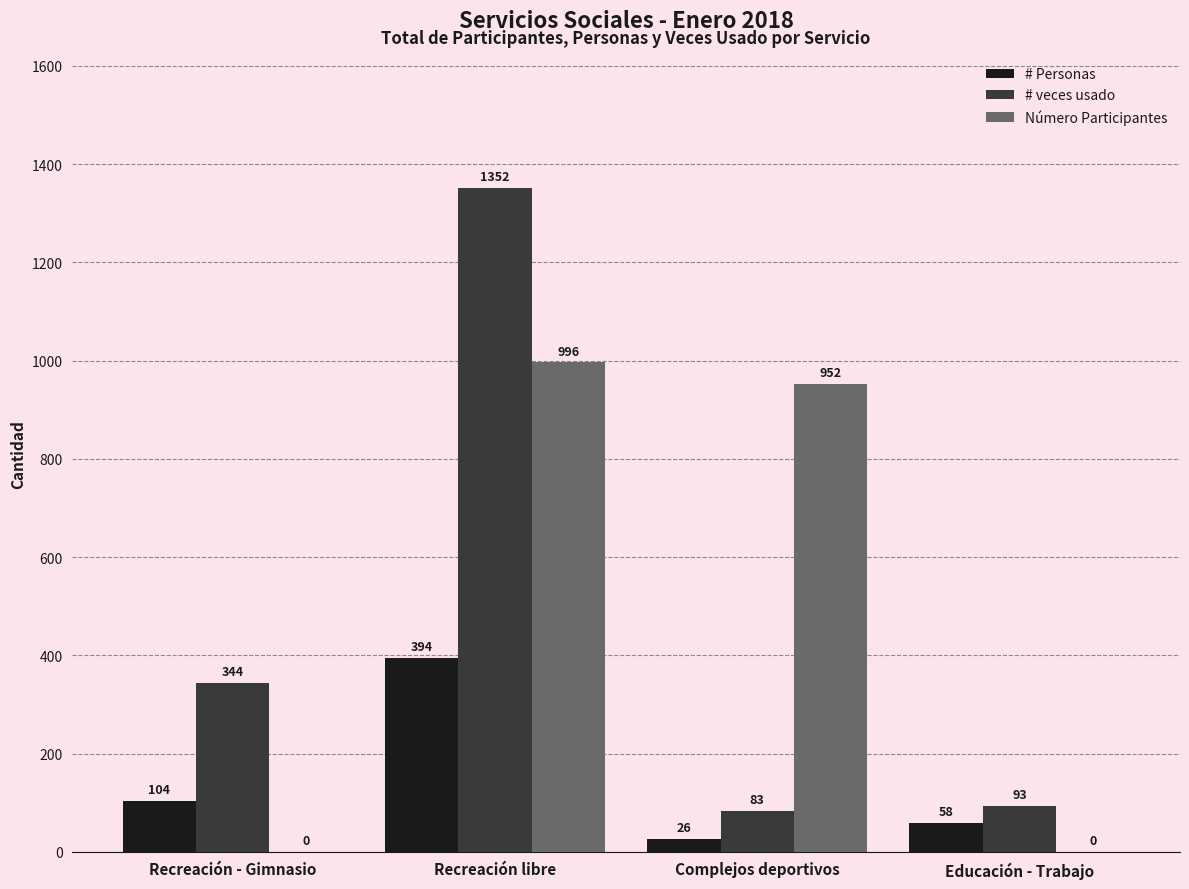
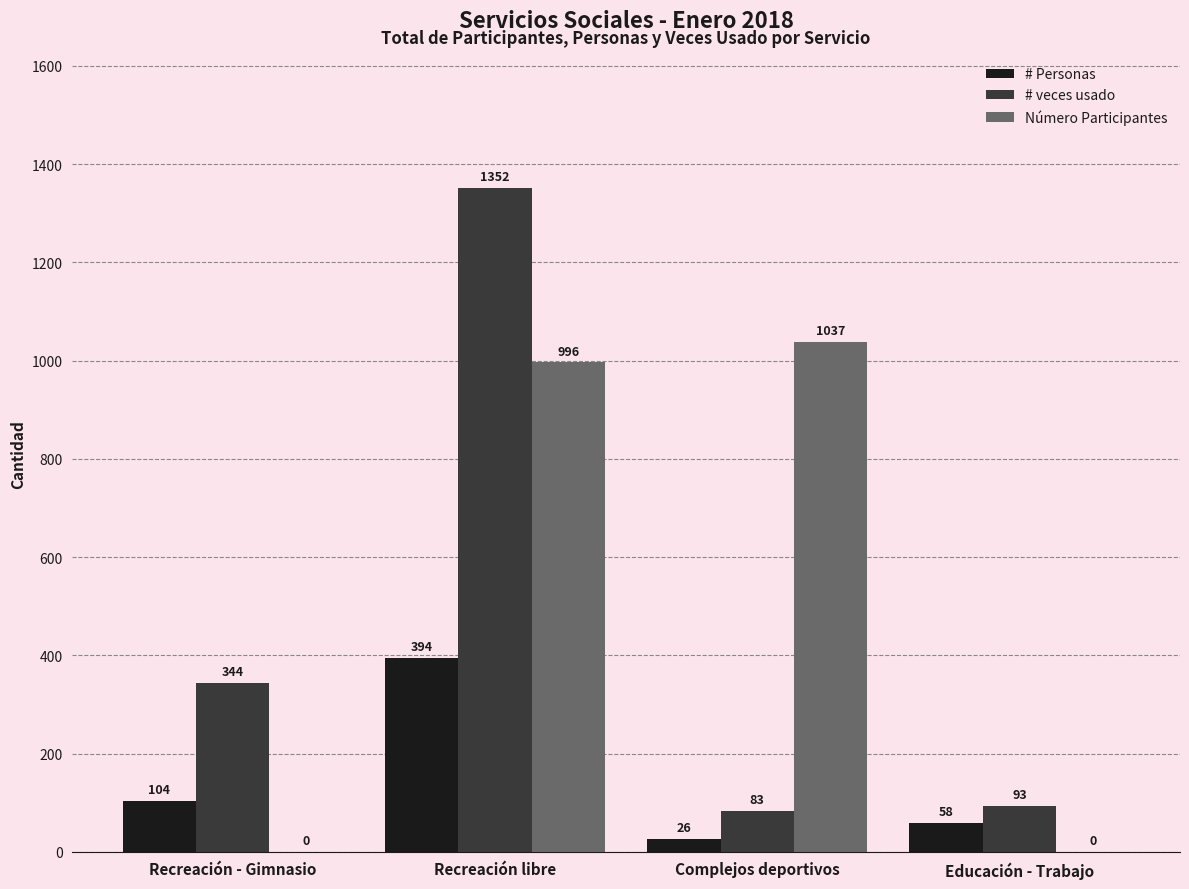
Número Participantes, Complejos deportivos: 952 -> 1037
